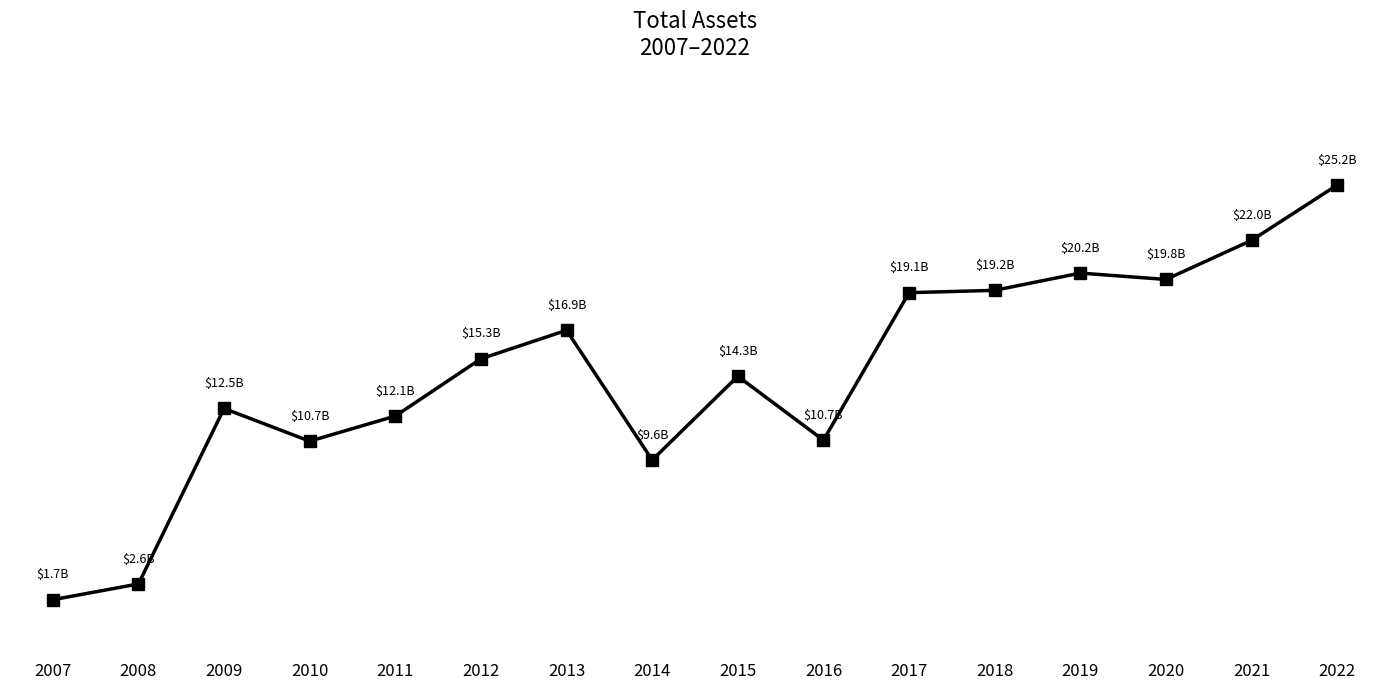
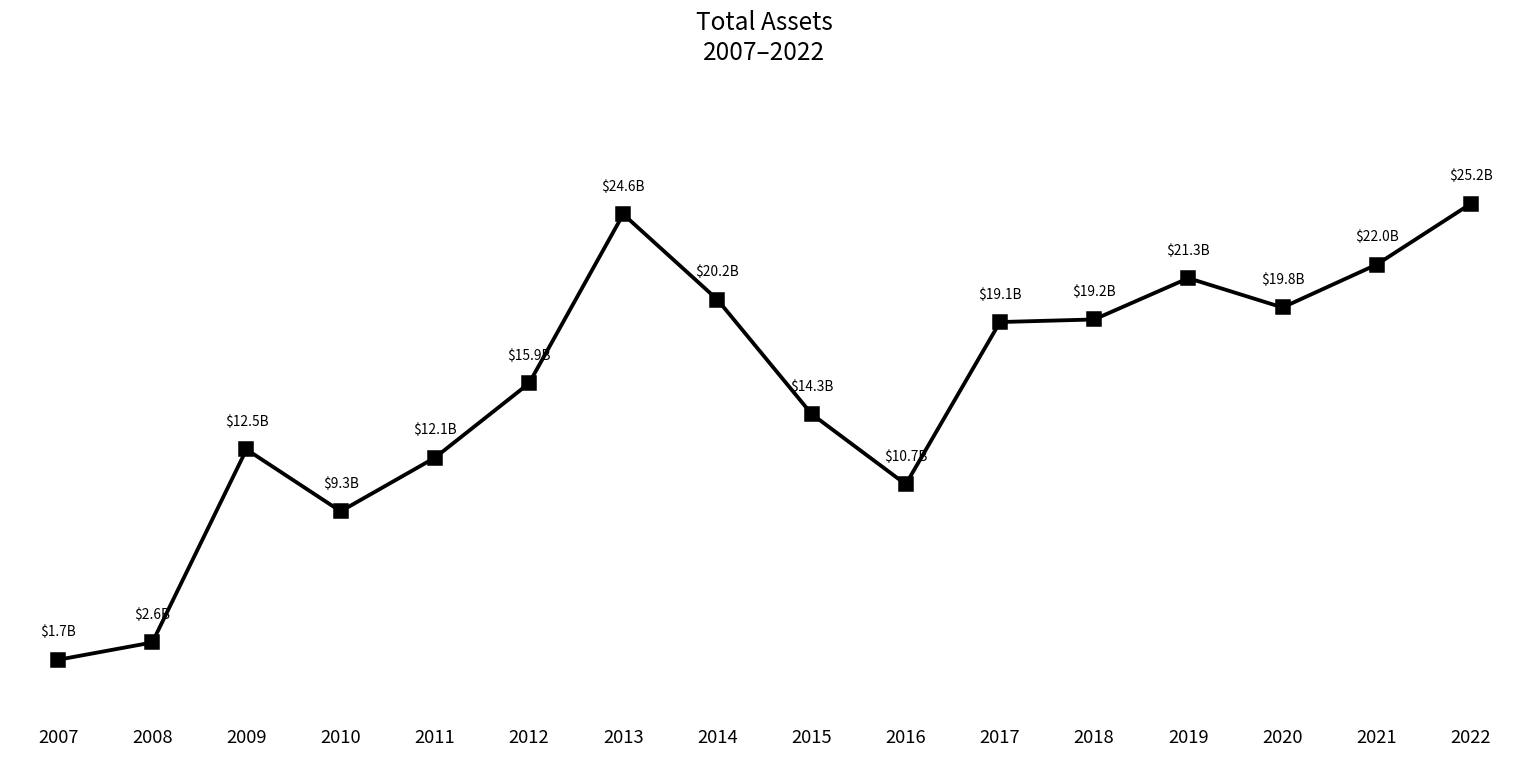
2010: $10.7B -> $9.3B
2012: $15.3B -> $15.9B
2013: $16.9B -> $24.6B
2014: $9.6B -> $20.2B
2019: $20.2B -> $21.3B
